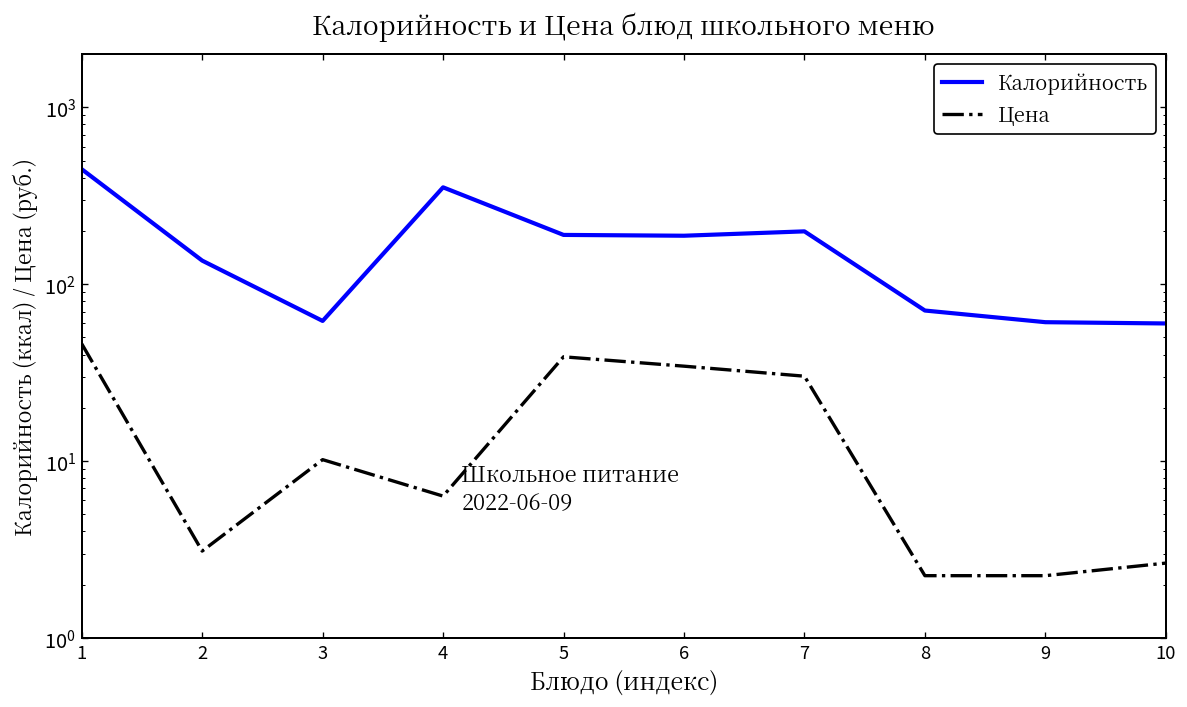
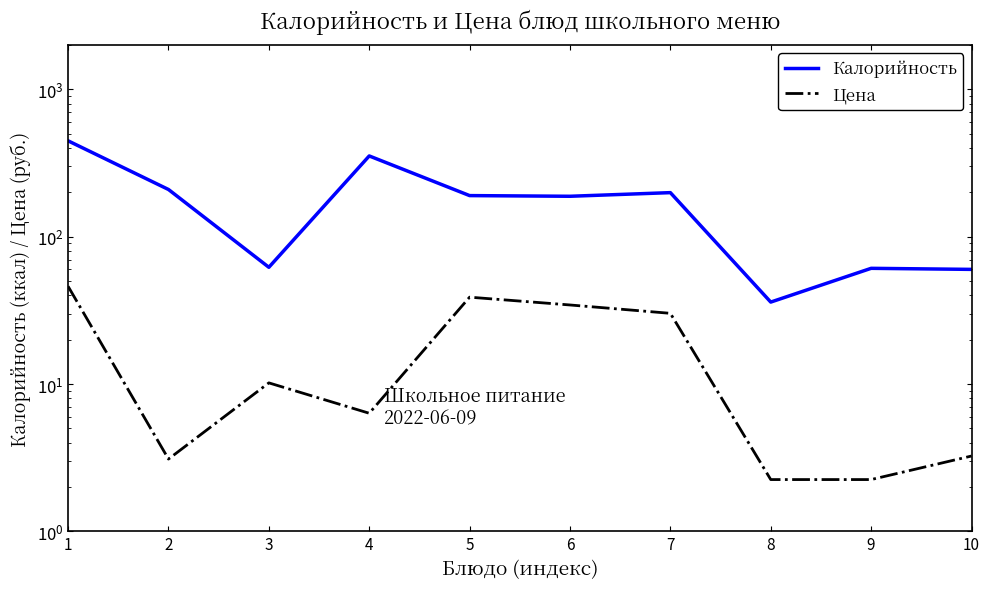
Калорийность, 2: 140 -> 210
Калорийность, 8: 70 -> 36
Цена, 10: 2.7 -> 3.3
